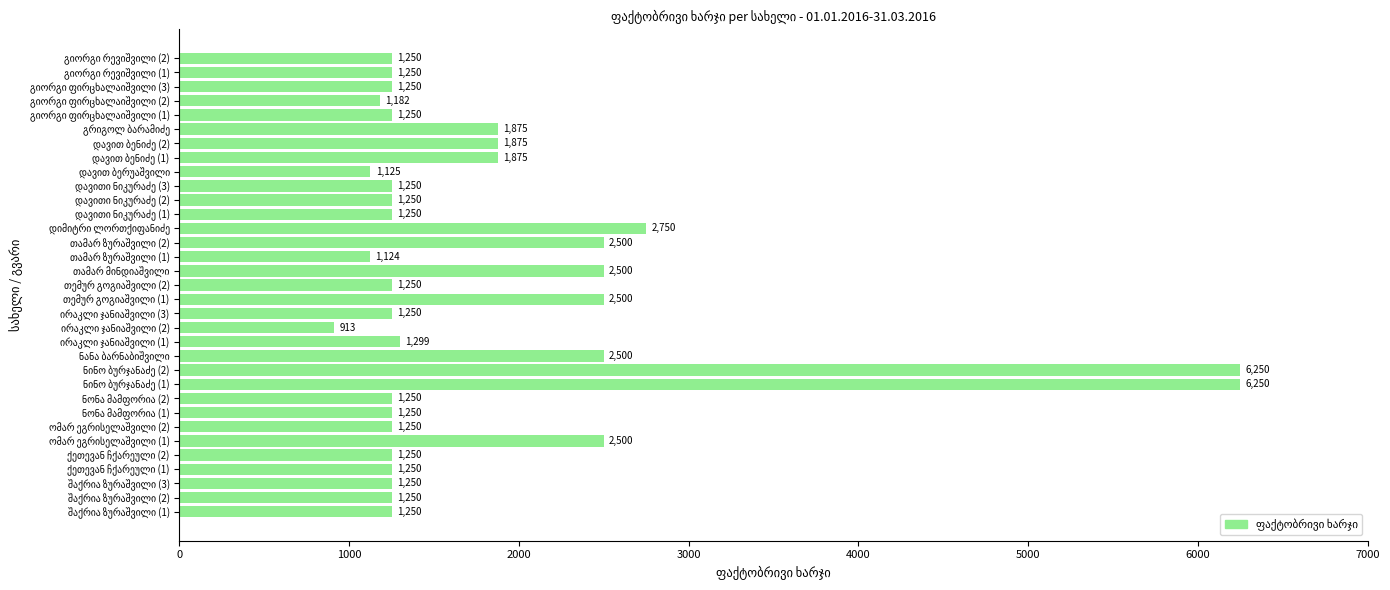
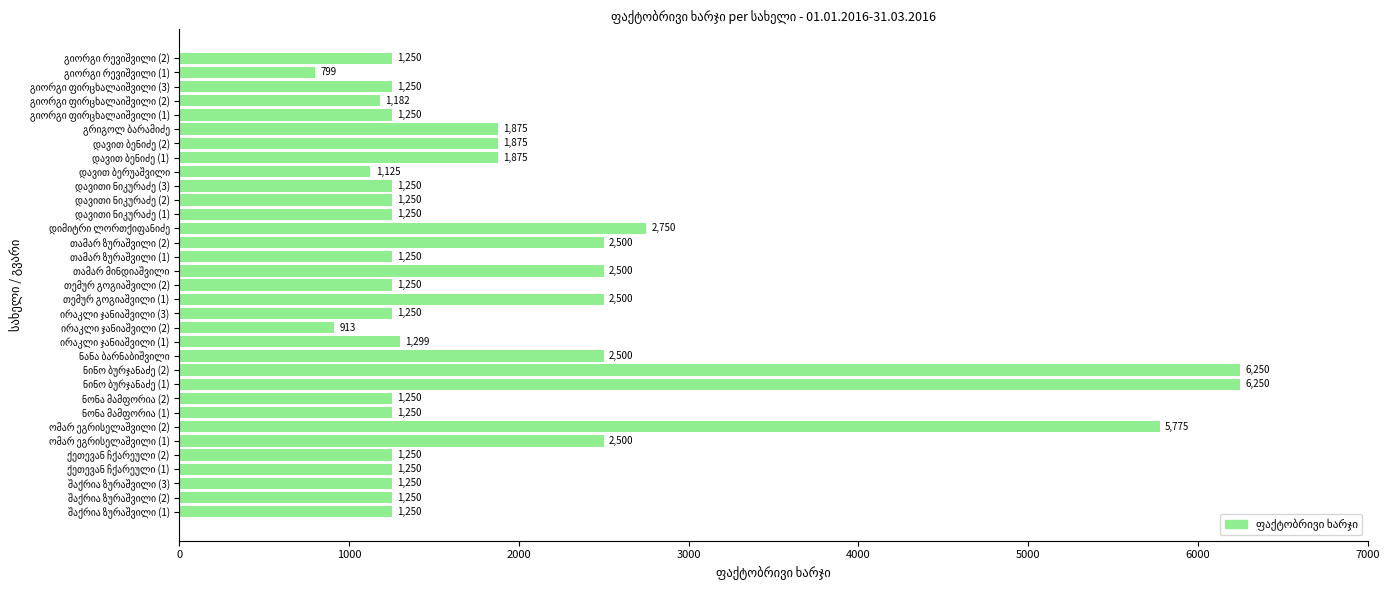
გიორგი რევიშვილი (1): 1,250 -> 799
თამარ ზურაშვილი (1): 1,124 -> 1,250
ომარ ეგრისელაშვილი (2): 1,250 -> 5,775
